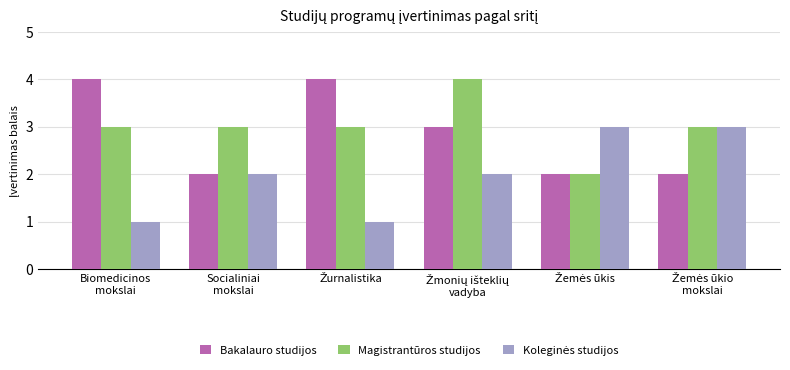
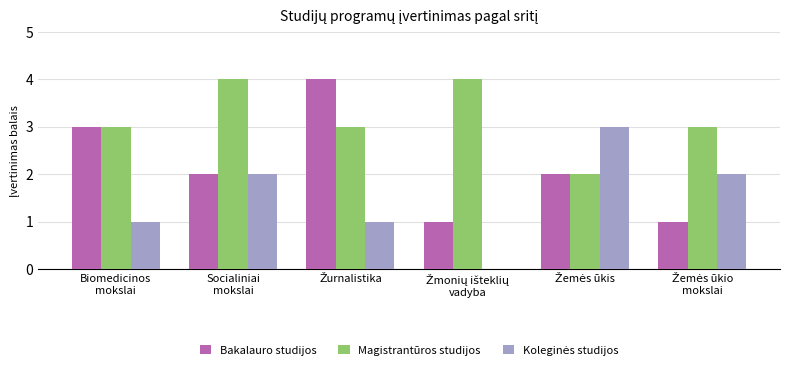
Bakalauro studijos, Biomedicinos mokslai: 4 -> 3
Magistrantūros studijos, Socialiniai mokslai: 3 -> 4
Bakalauro studijos, Žmonių išteklių vadyba: 3 -> 1
Koleginės studijos, Žmonių išteklių vadyba: 2 -> 0
Bakalauro studijos, Žemės ūkio mokslai: 2 -> 1
Koleginės studijos, Žemės ūkio mokslai: 3 -> 2
